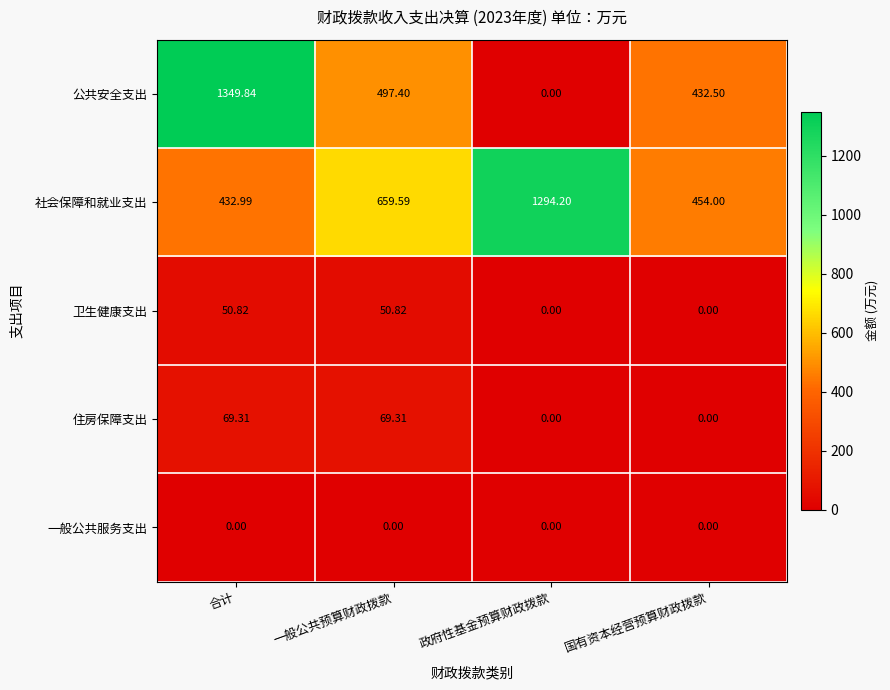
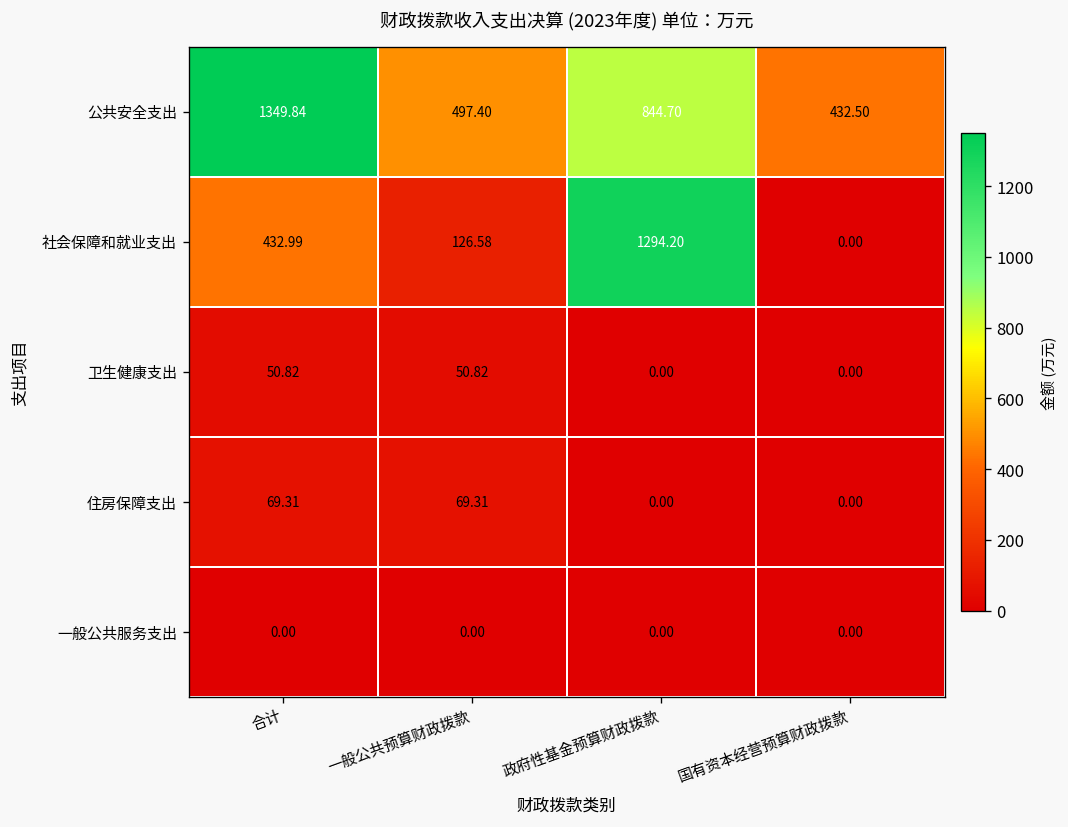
公共安全支出, 政府性基金预算财政拨款: 0.00 -> 844.70
社会保障和就业支出, 一般公共预算财政拨款: 659.59 -> 126.58
社会保障和就业支出, 国有资本经营预算财政拨款: 454.00 -> 0.00
